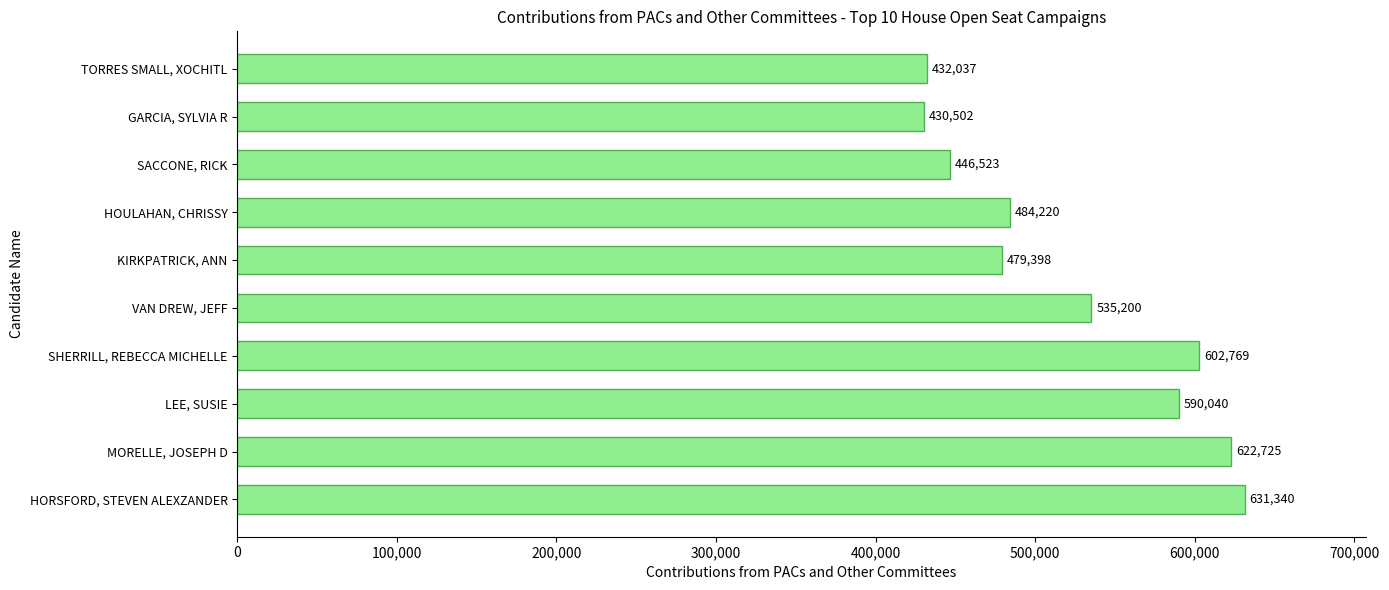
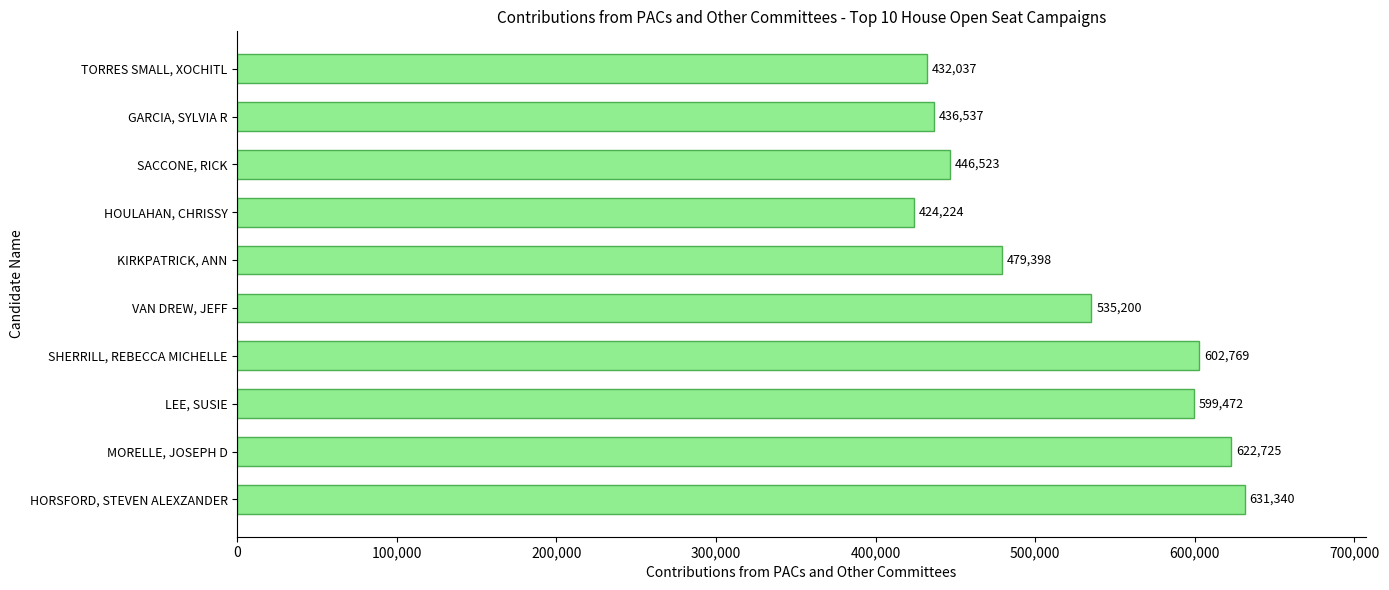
GARCIA, SYLVIA R: 430,502 -> 436,537
HOULAHAN, CHRISSY: 484,220 -> 424,224
LEE, SUSIE: 590,040 -> 599,472
